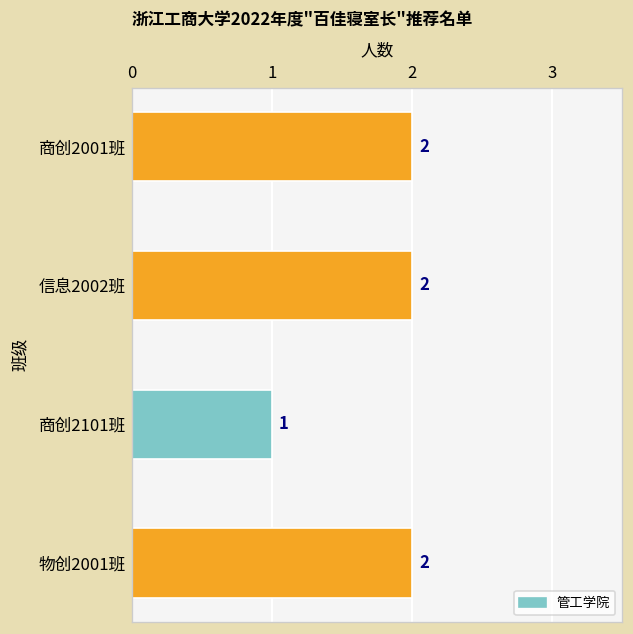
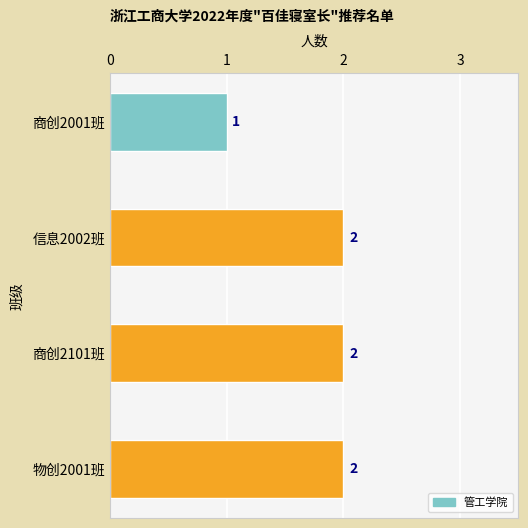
商创2001班: 2 -> 1
商创2101班: 1 -> 2
